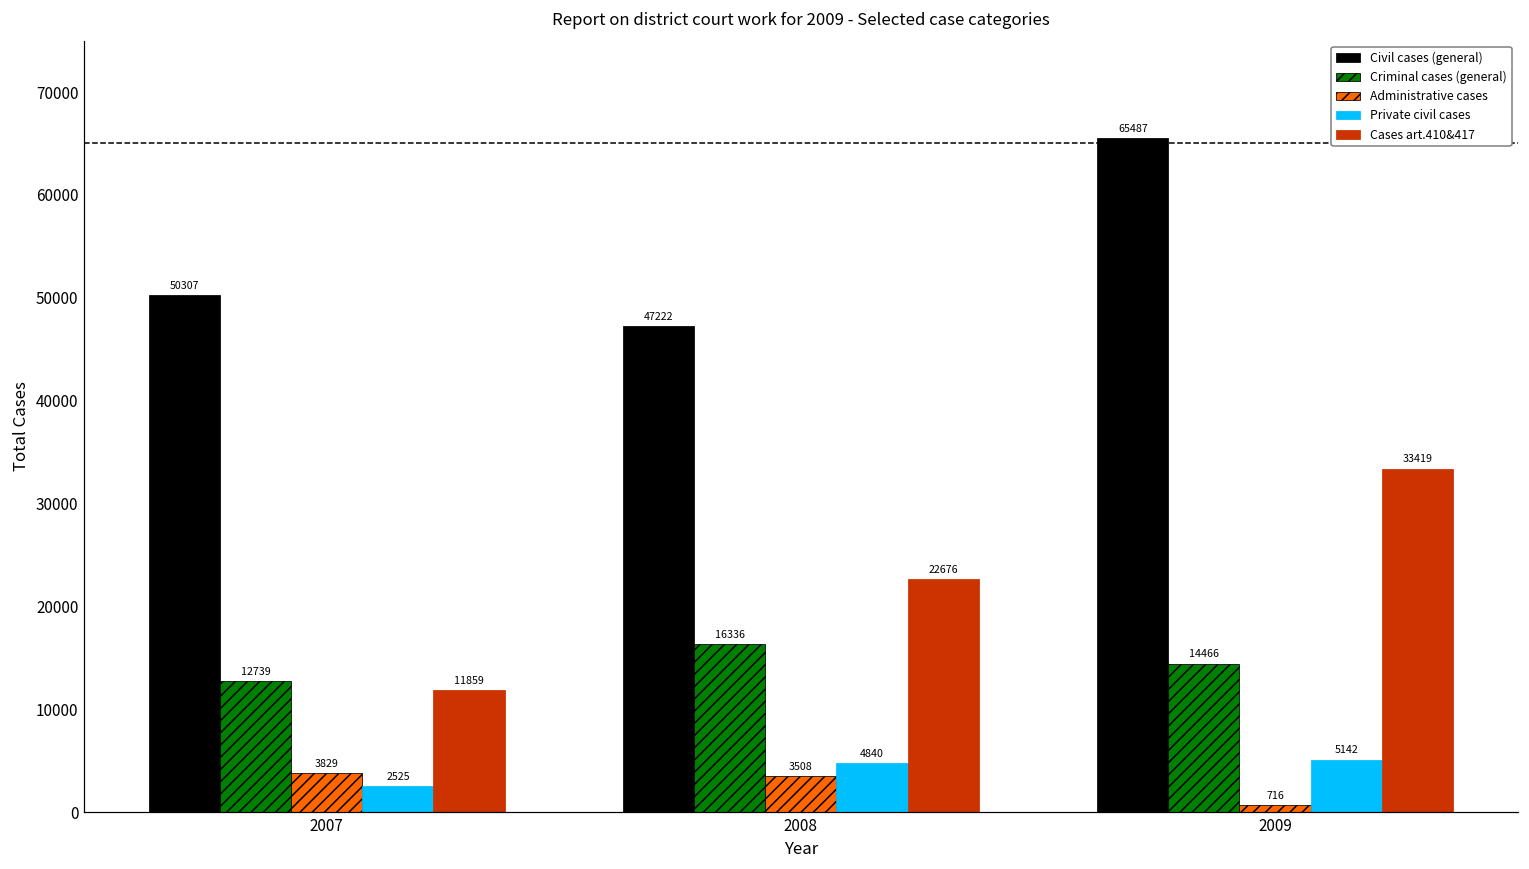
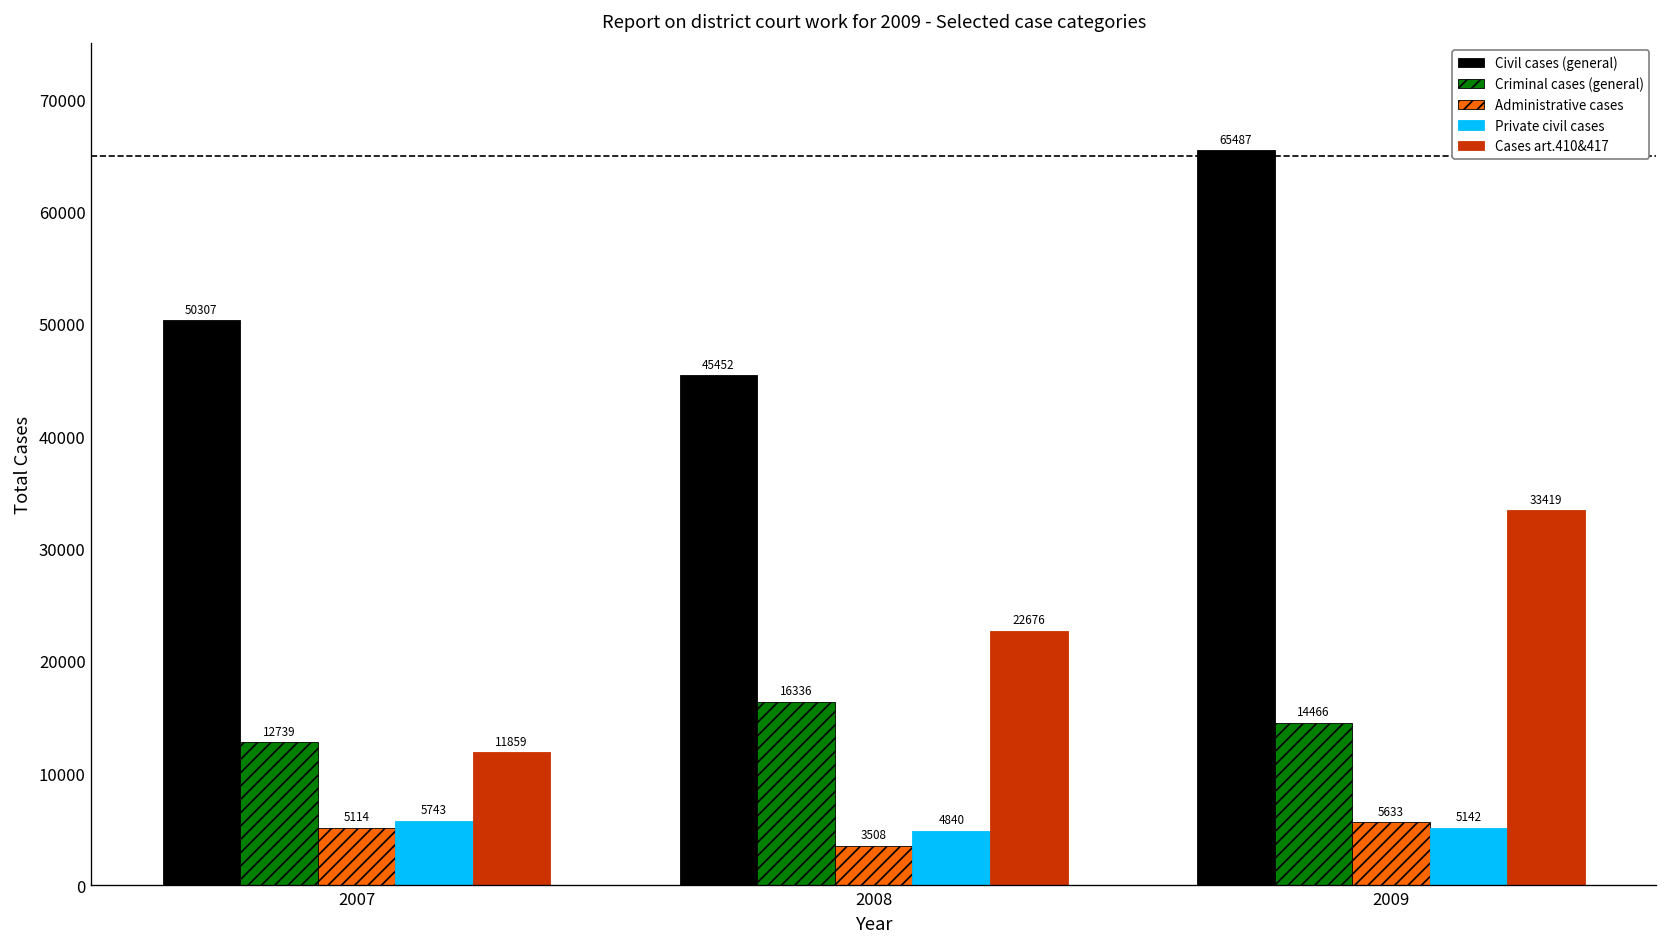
Administrative cases, 2007: 3829 -> 5114
Private civil cases, 2007: 2525 -> 5743
Civil cases (general), 2008: 47222 -> 45452
Administrative cases, 2009: 716 -> 5633
